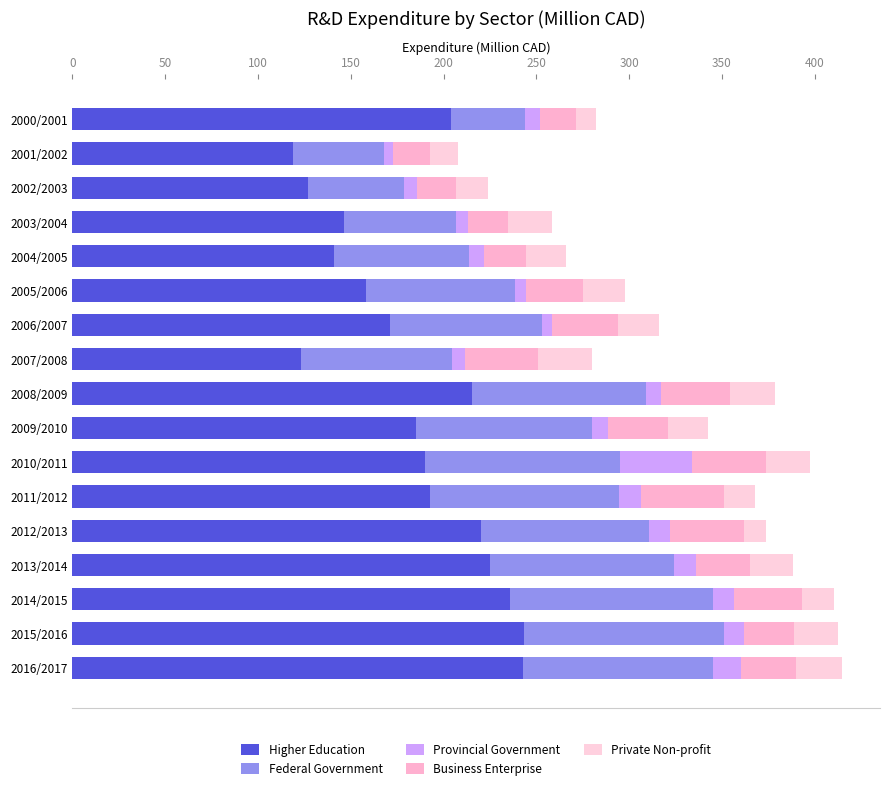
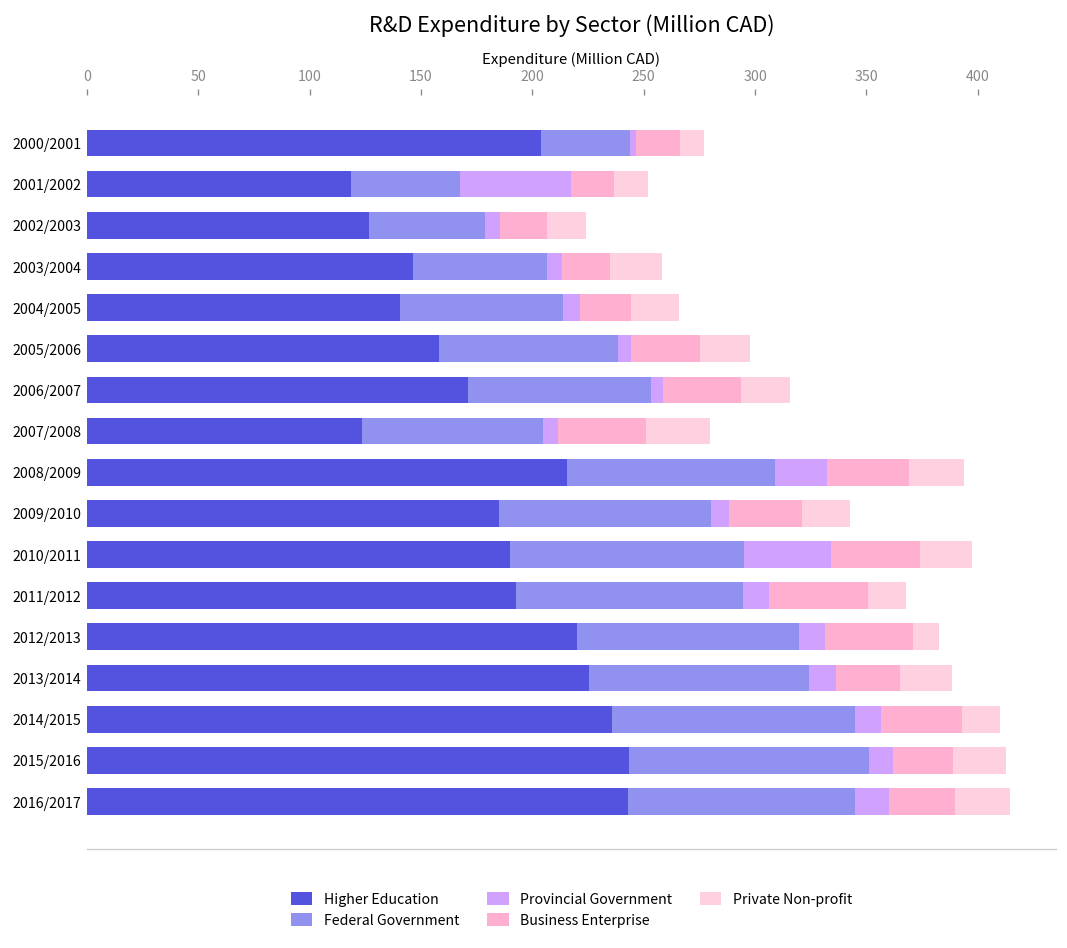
Provincial Government, 2000/2001: 8 -> 3
Provincial Government, 2001/2002: 5 -> 50
Provincial Government, 2008/2009: 8 -> 23
Federal Government, 2012/2013: 90 -> 99
